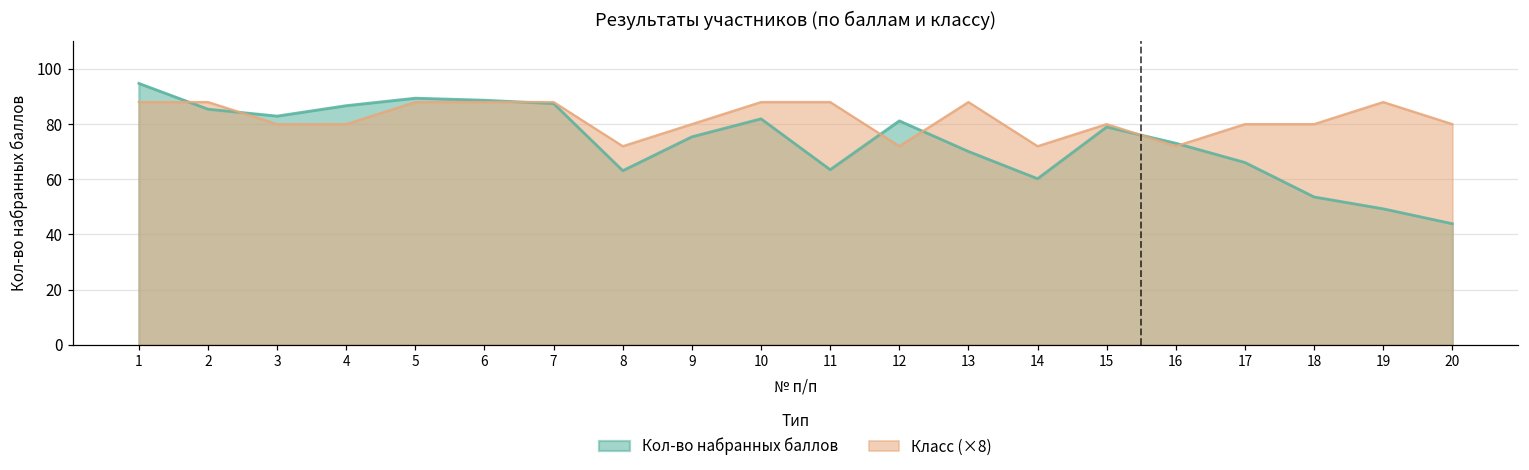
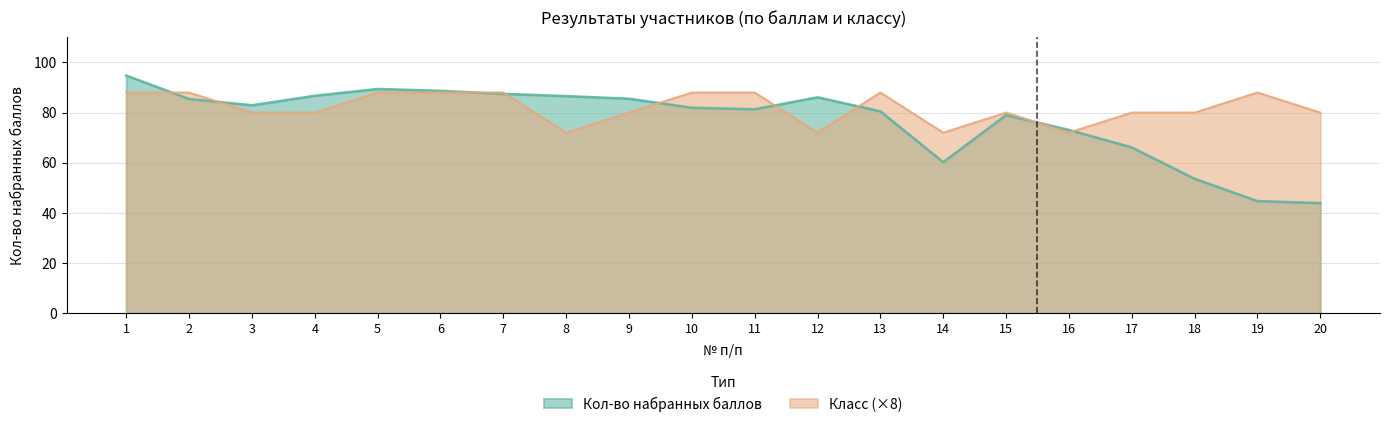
Кол-во набранных баллов, 8: 63 -> 87
Кол-во набранных баллов, 9: 75 -> 86
Кол-во набранных баллов, 11: 63 -> 81
Кол-во набранных баллов, 12: 81 -> 86
Кол-во набранных баллов, 13: 70 -> 81
Кол-во набранных баллов, 19: 49 -> 45
